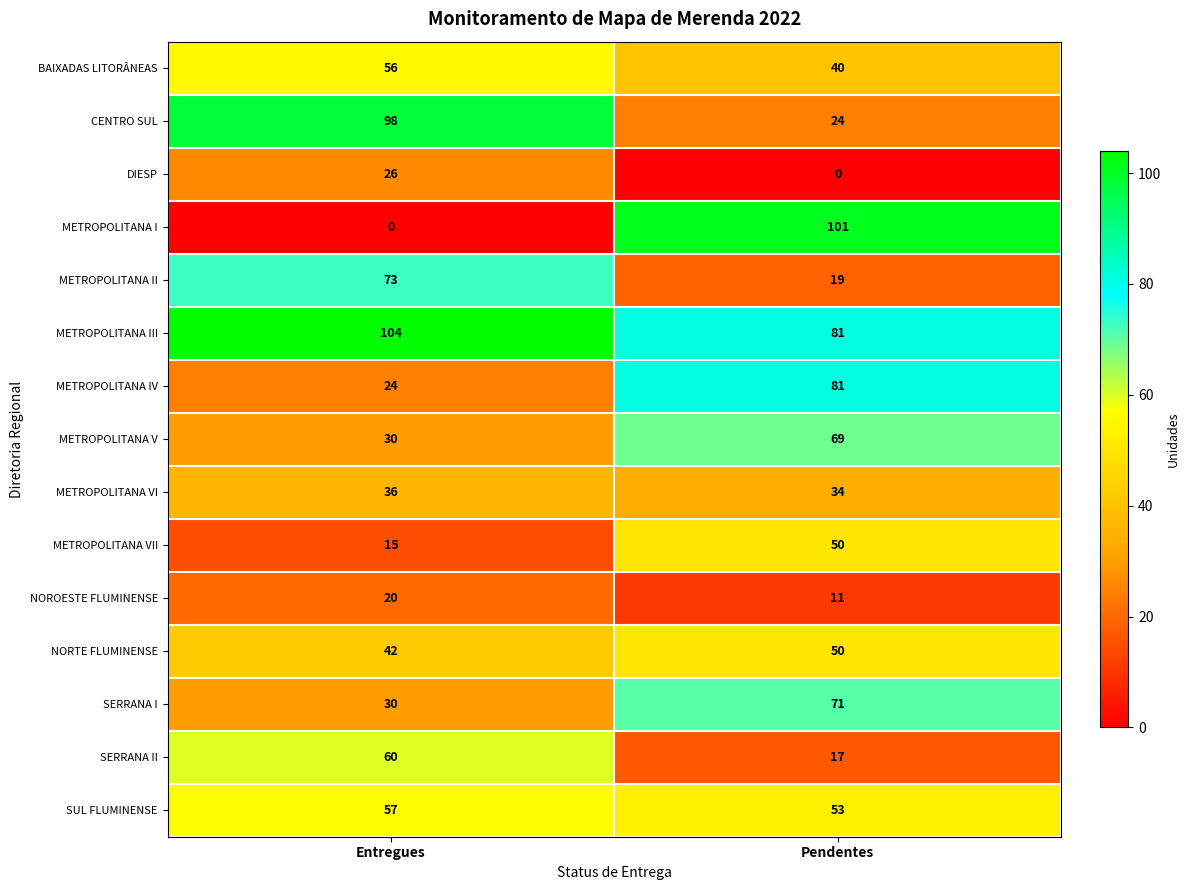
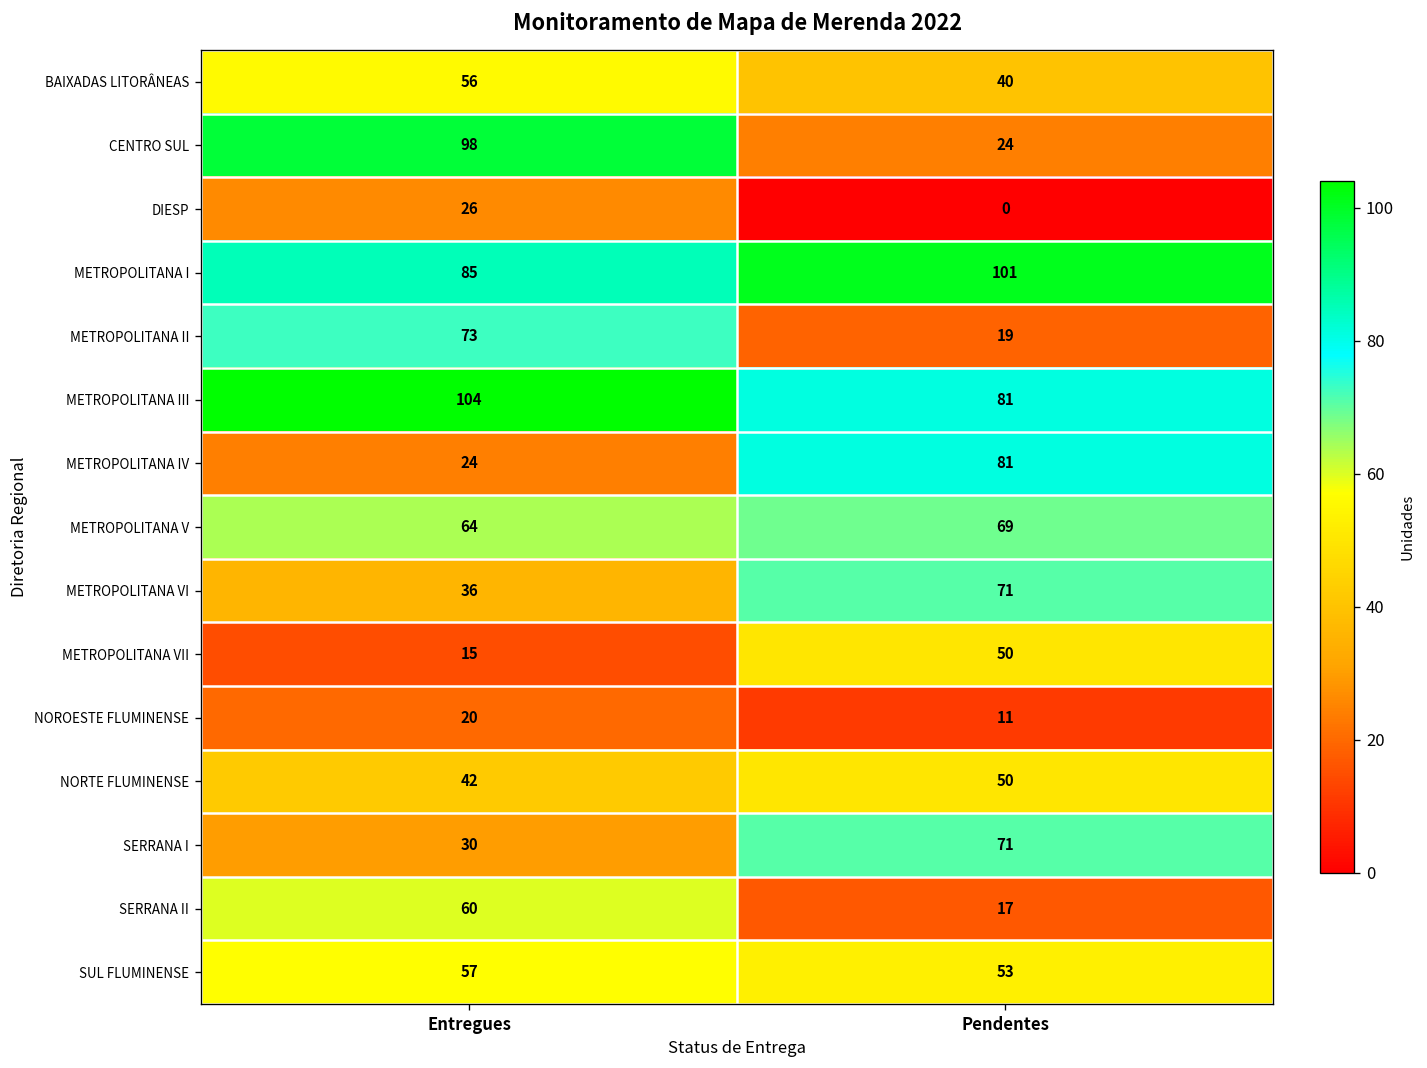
METROPOLITANA I, Entregues: 0 -> 85
METROPOLITANA V, Entregues: 30 -> 64
METROPOLITANA VI, Pendentes: 34 -> 71
